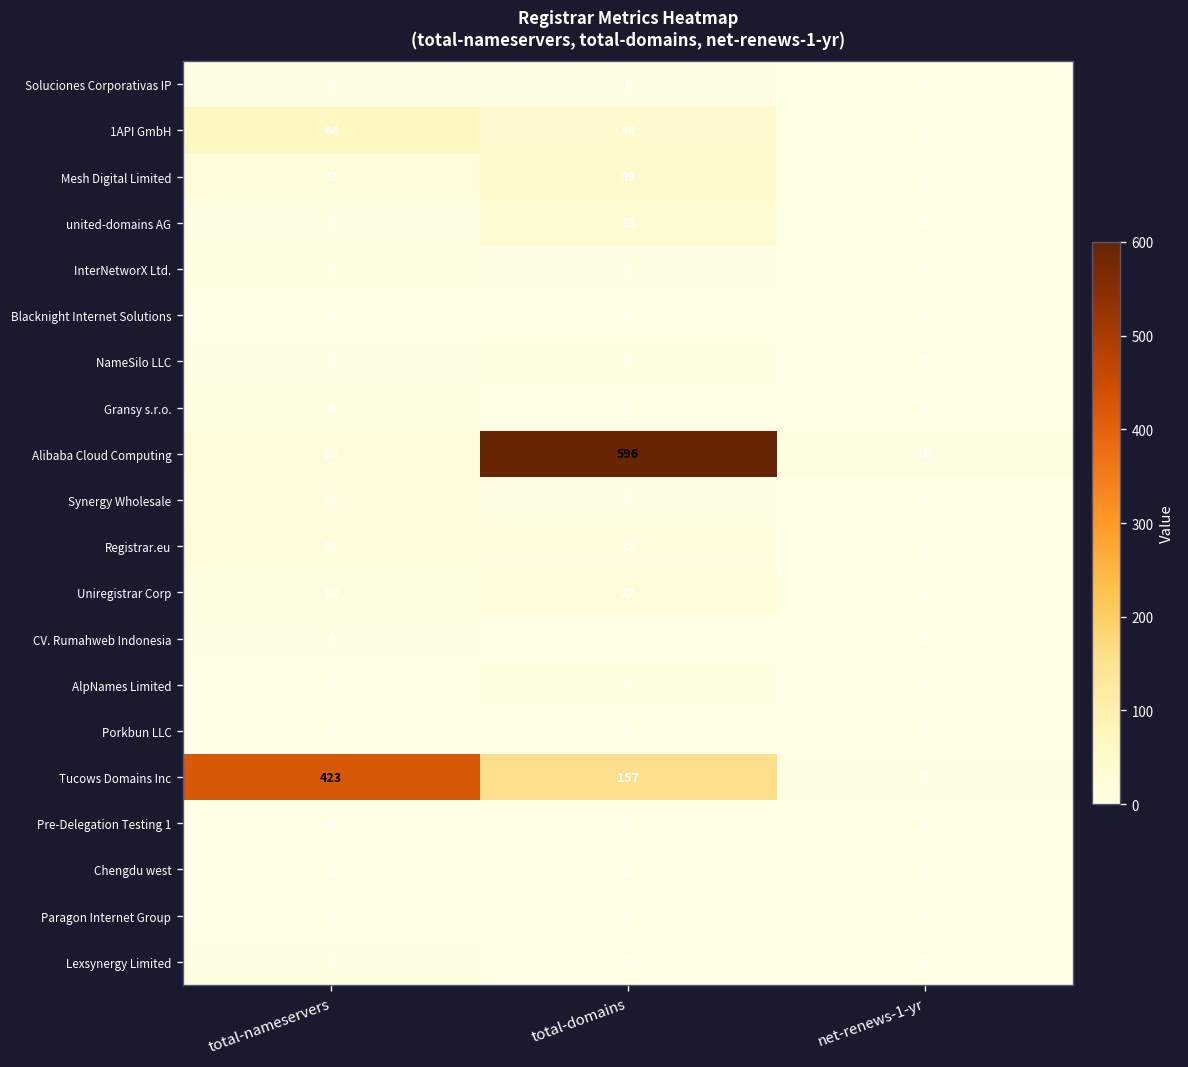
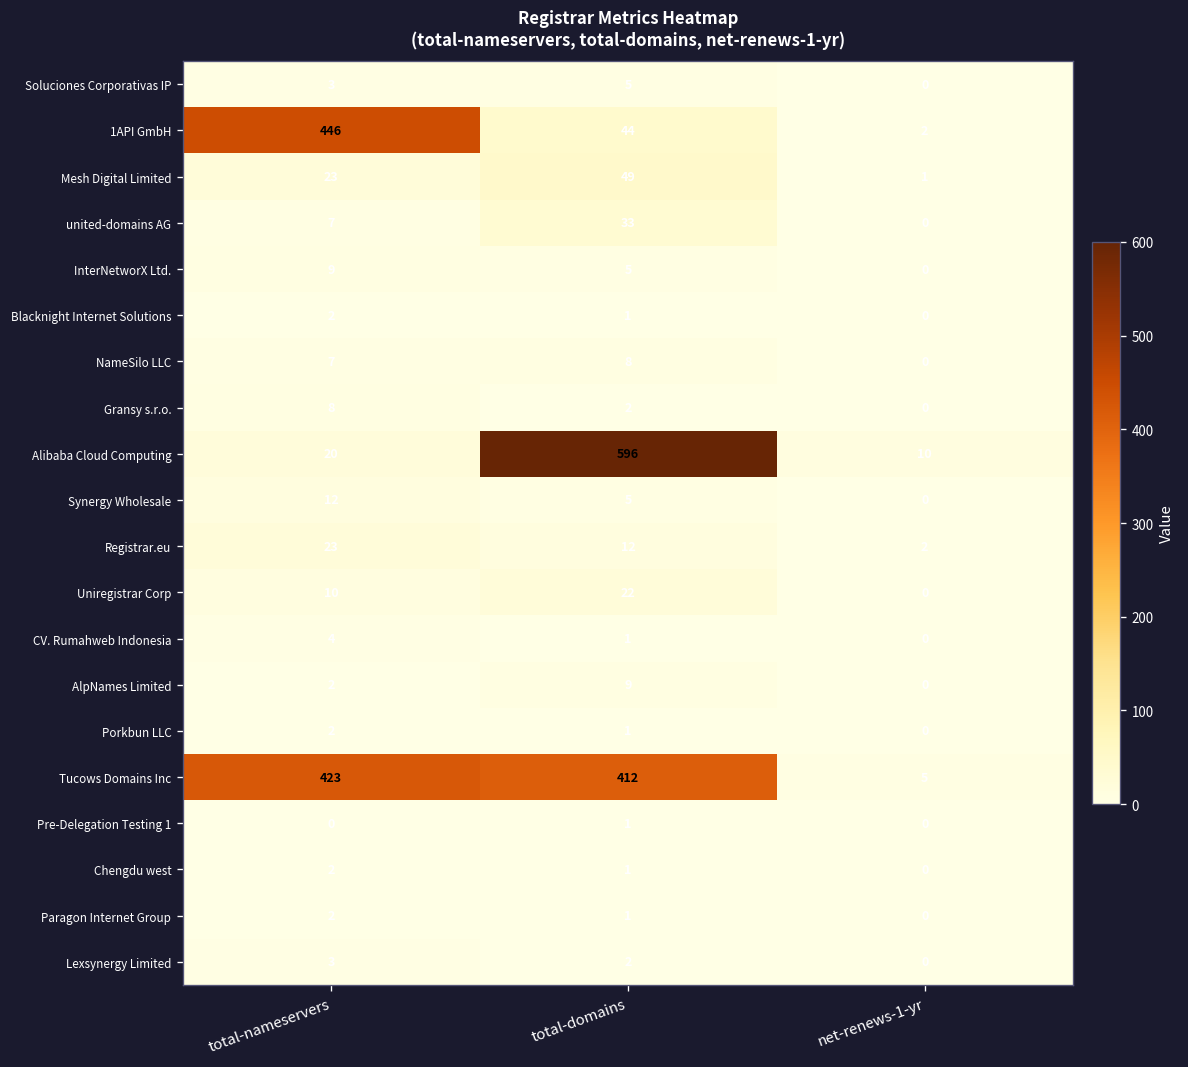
1API GmbH, total-nameservers: 64 -> 446
Tucows Domains Inc, total-domains: 157 -> 412
